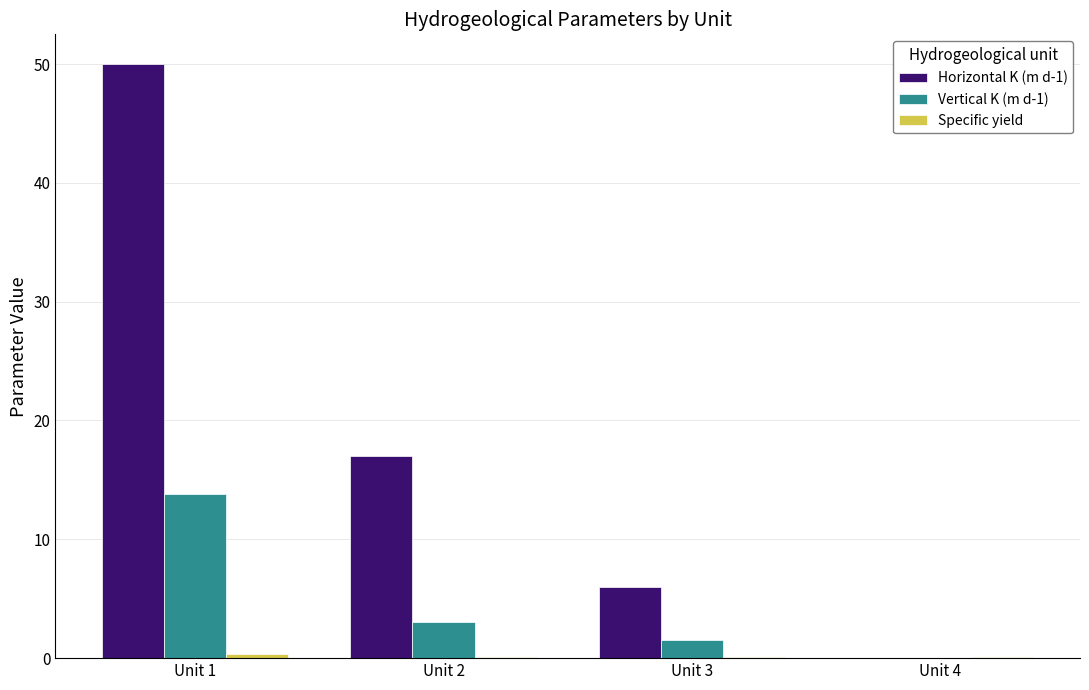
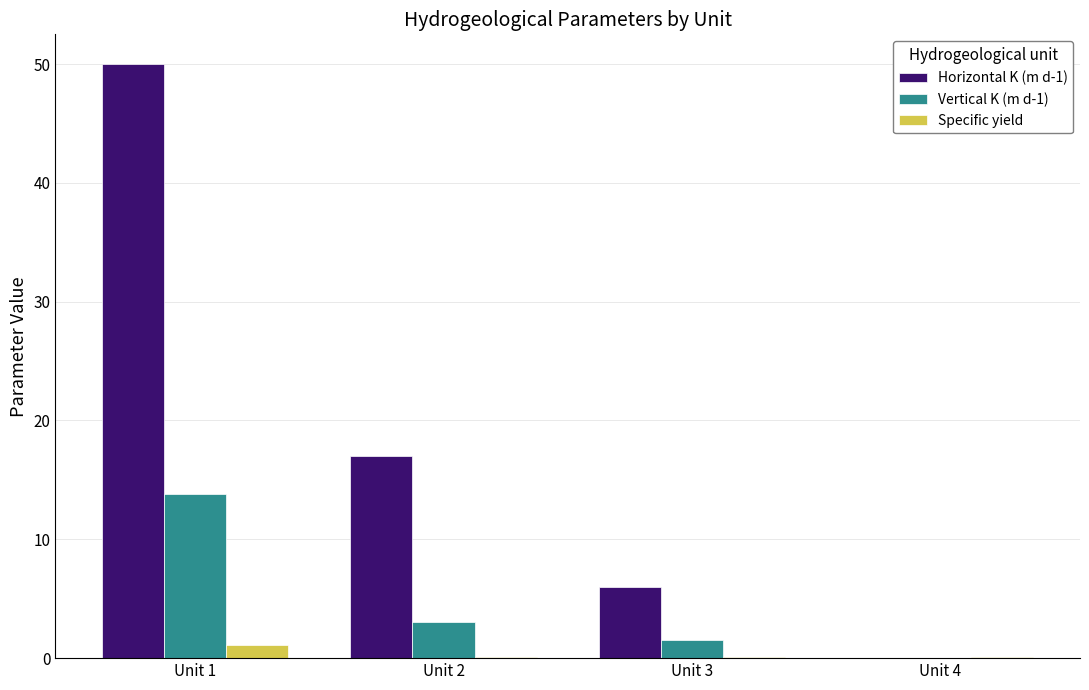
Specific yield, Unit 1: 0.4 -> 1.1
